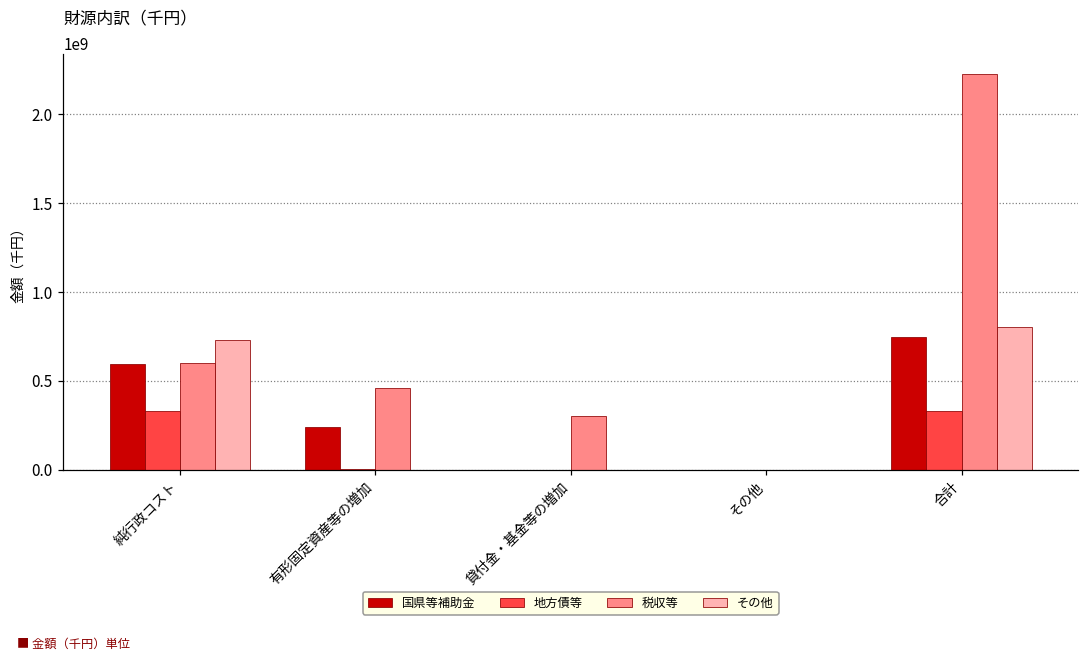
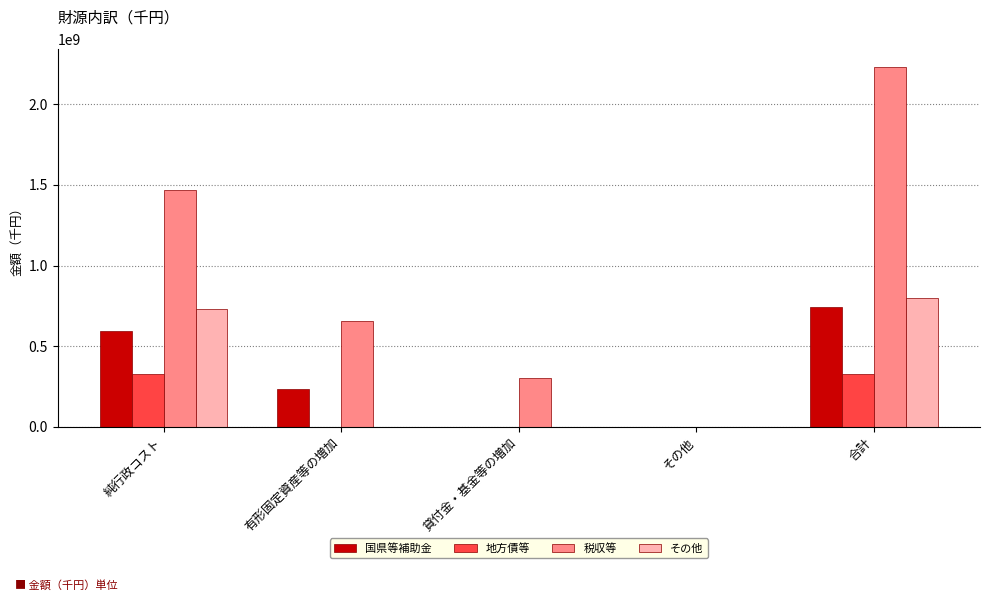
税収等, 純行政コスト: 600000000 -> 1470000000
税収等, 有形固定資産等の増加: 460000000 -> 650000000
